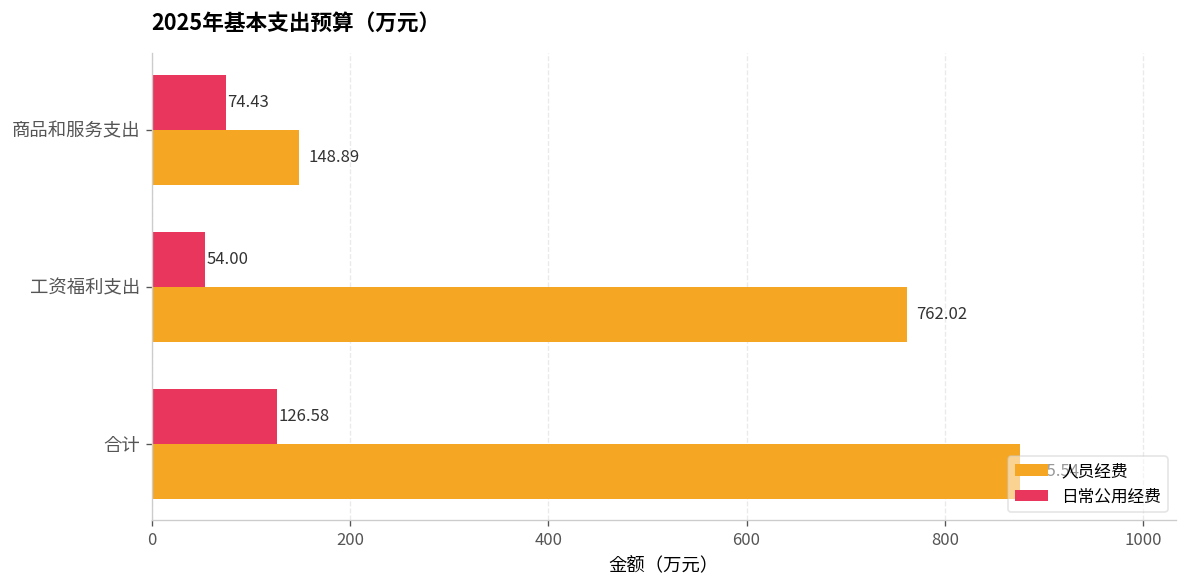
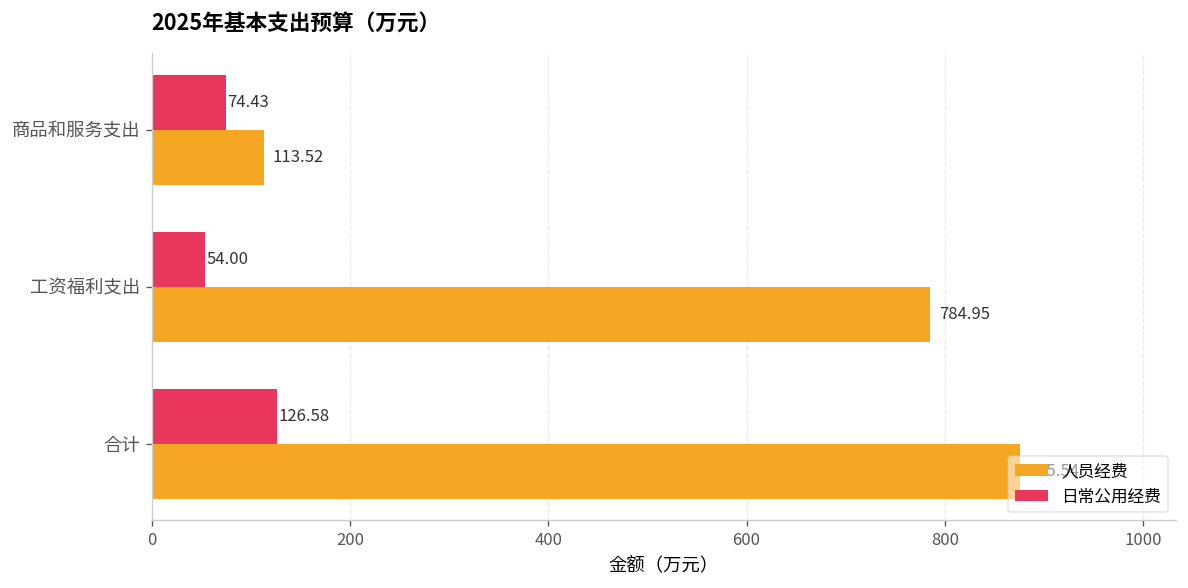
人员经费, 商品和服务支出: 148.89 -> 113.52
人员经费, 工资福利支出: 762.02 -> 784.95
